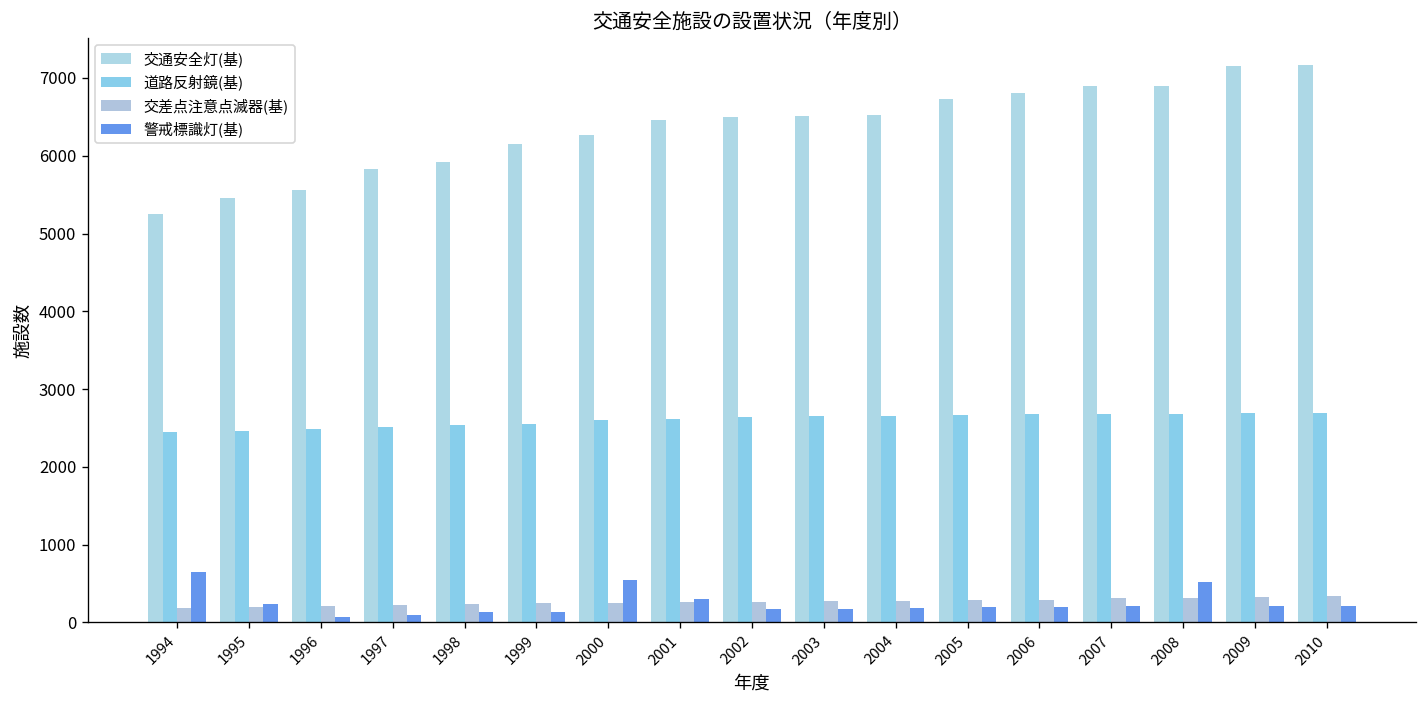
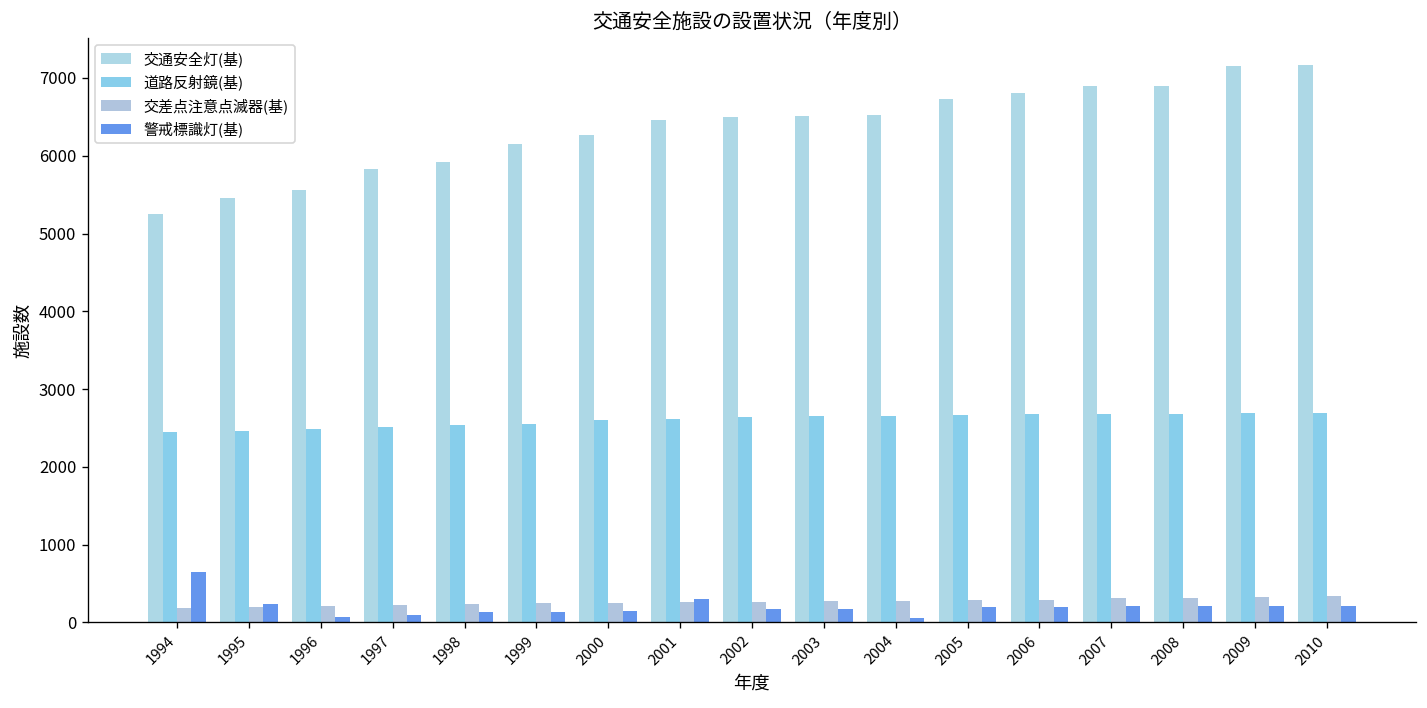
警戒標識灯(基), 2000: 500 -> 200
警戒標識灯(基), 2004: 200 -> 100
警戒標識灯(基), 2008: 500 -> 200
